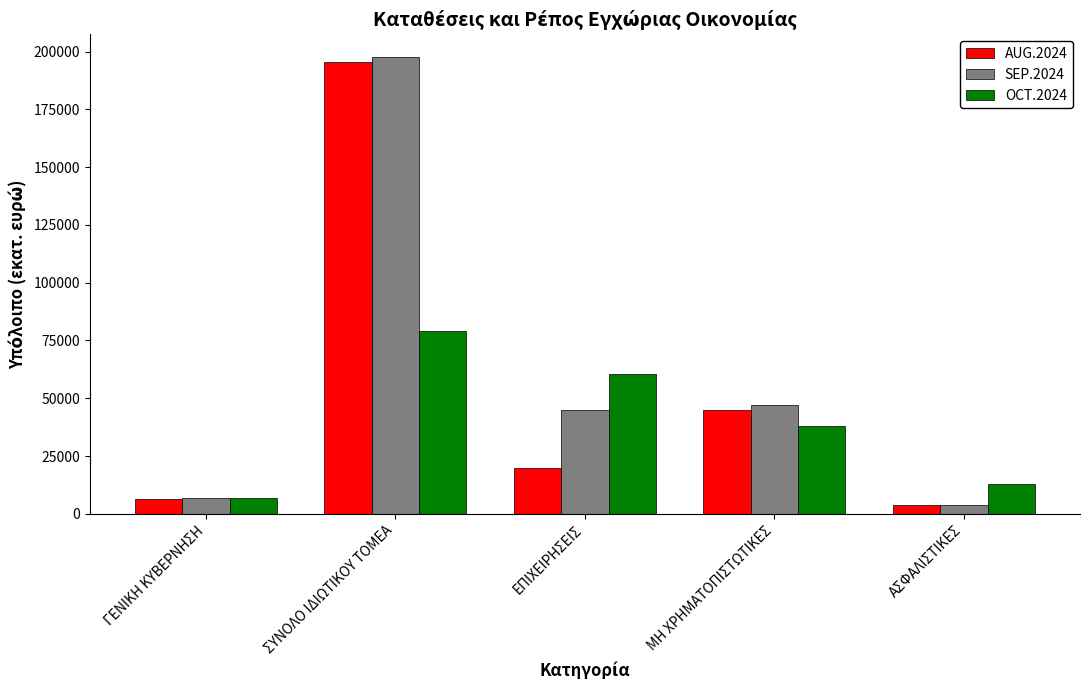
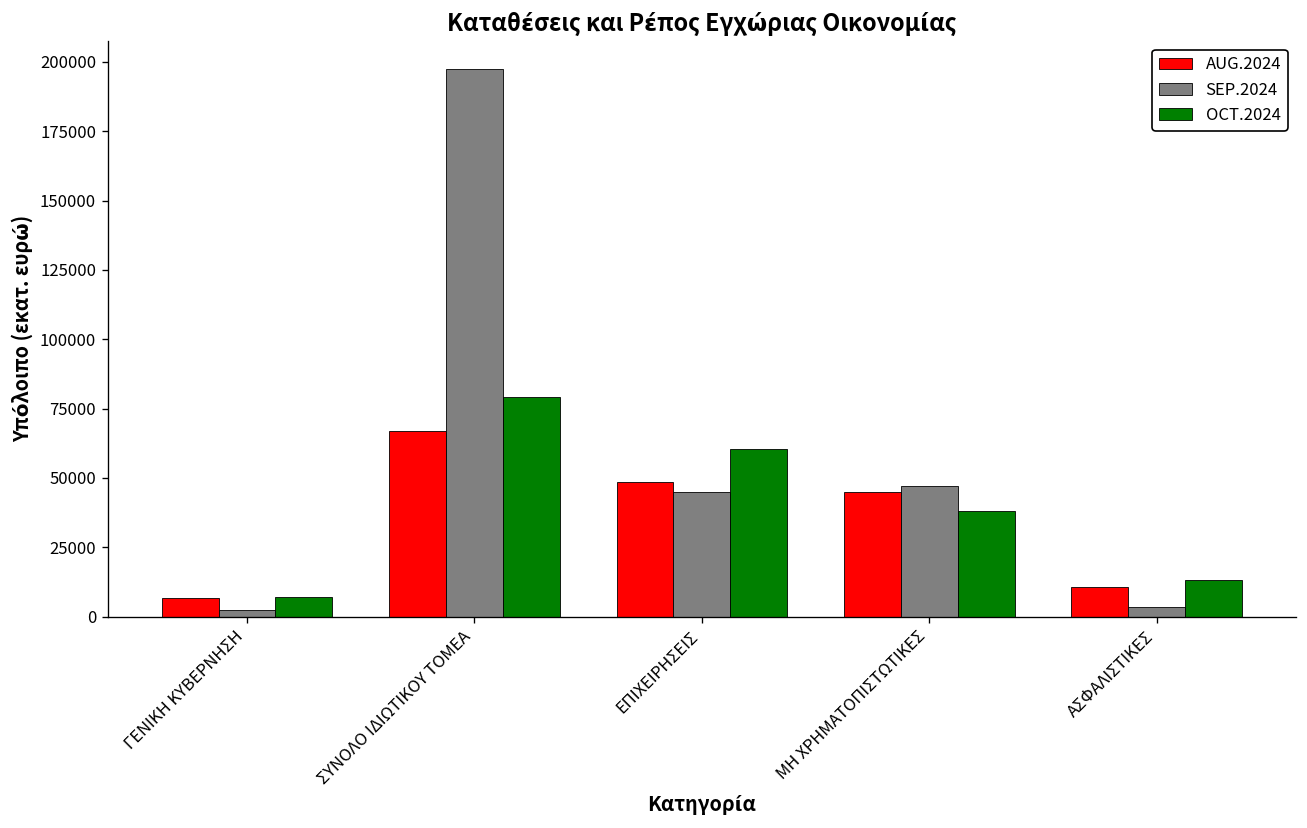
SEP.2024, ΓΕΝΙΚΗ ΚΥΒΕΡΝΗΣΗ: 7000 -> 2000
AUG.2024, ΣΥΝΟΛΟ ΙΔΙΩΤΙΚΟΥ ΤΟΜΕΑ: 195000 -> 67000
AUG.2024, ΕΠΙΧΕΙΡΗΣΕΙΣ: 20000 -> 49000
AUG.2024, ΑΣΦΑΛΙΣΤΙΚΕΣ: 4000 -> 11000
